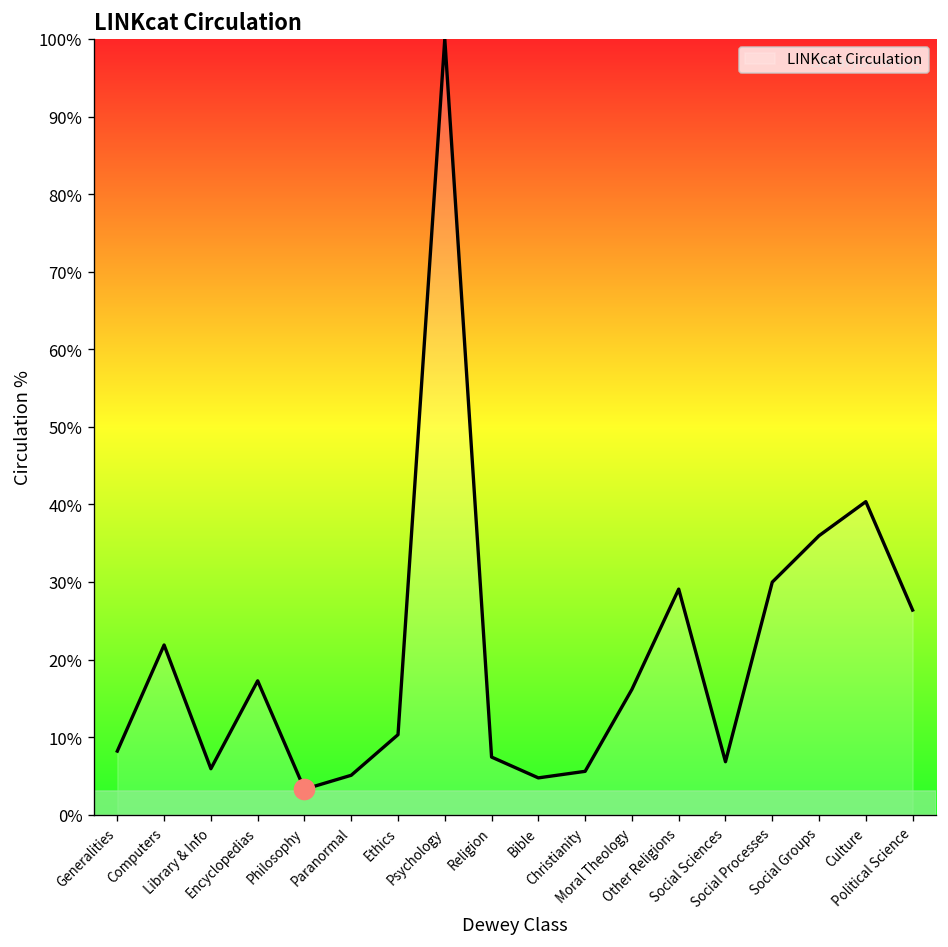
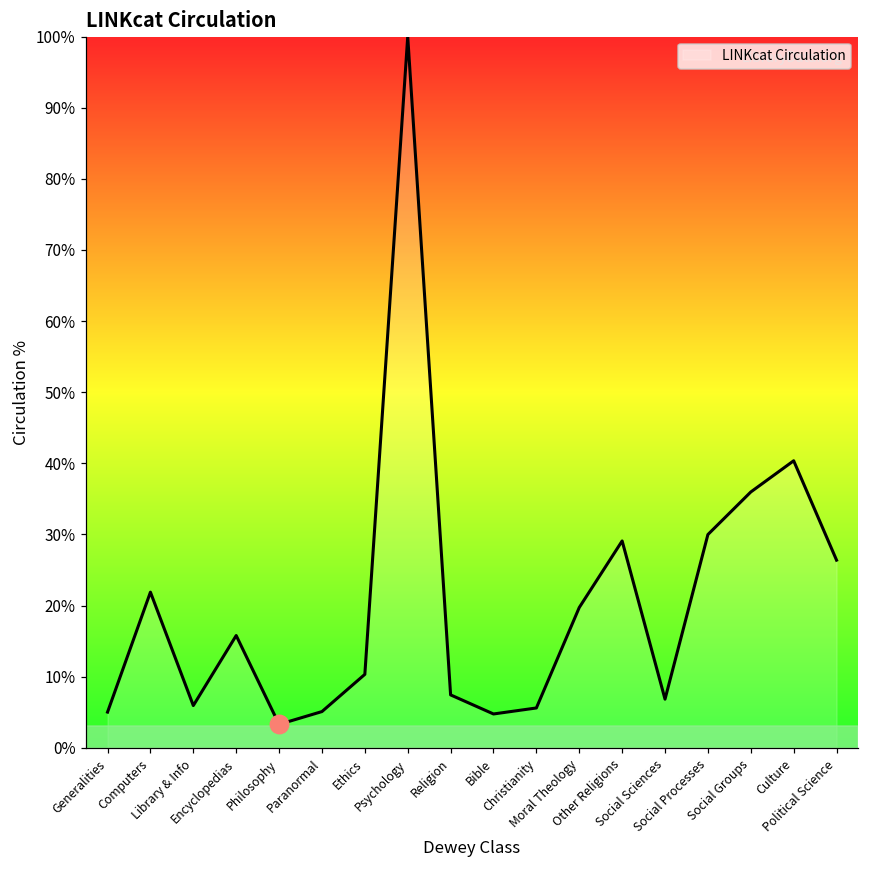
LINKcat Circulation, Generalities: 8% -> 5%
LINKcat Circulation, Encyclopedias: 17% -> 16%
LINKcat Circulation, Moral Theology: 16% -> 20%
